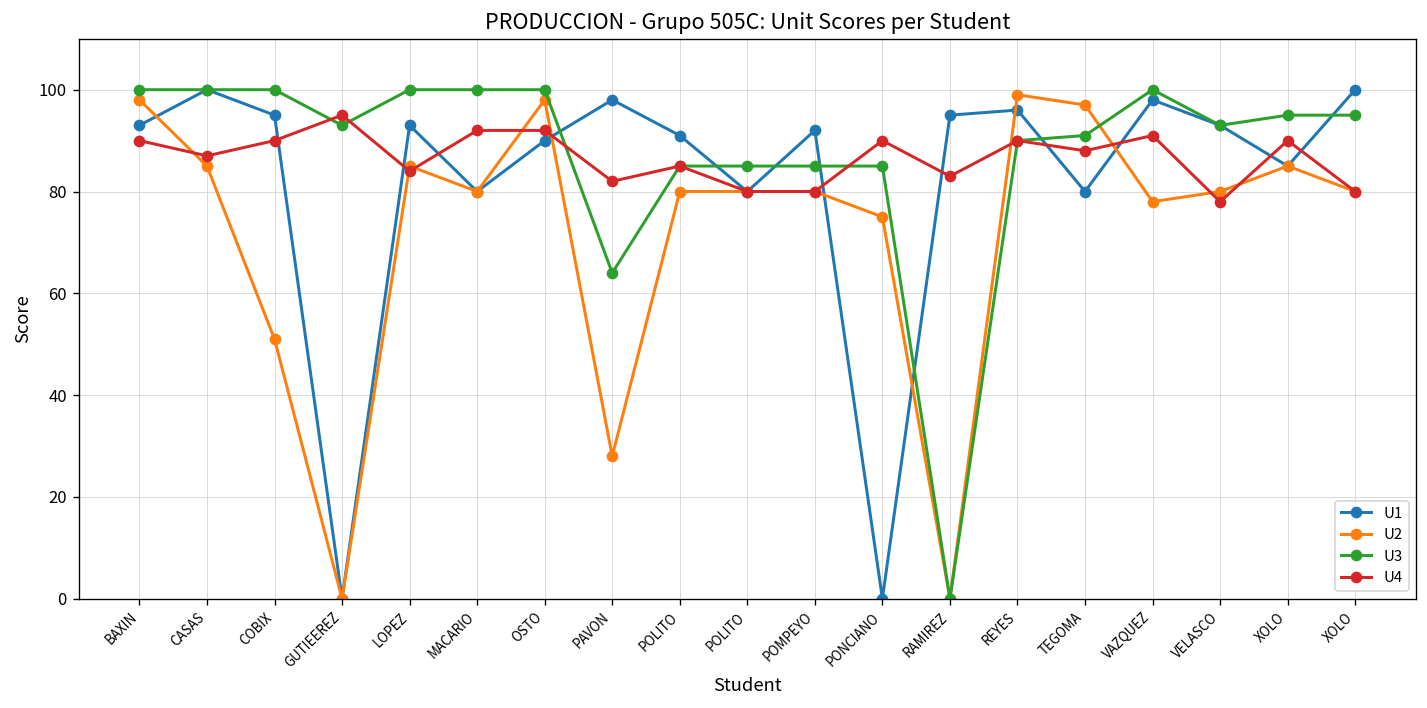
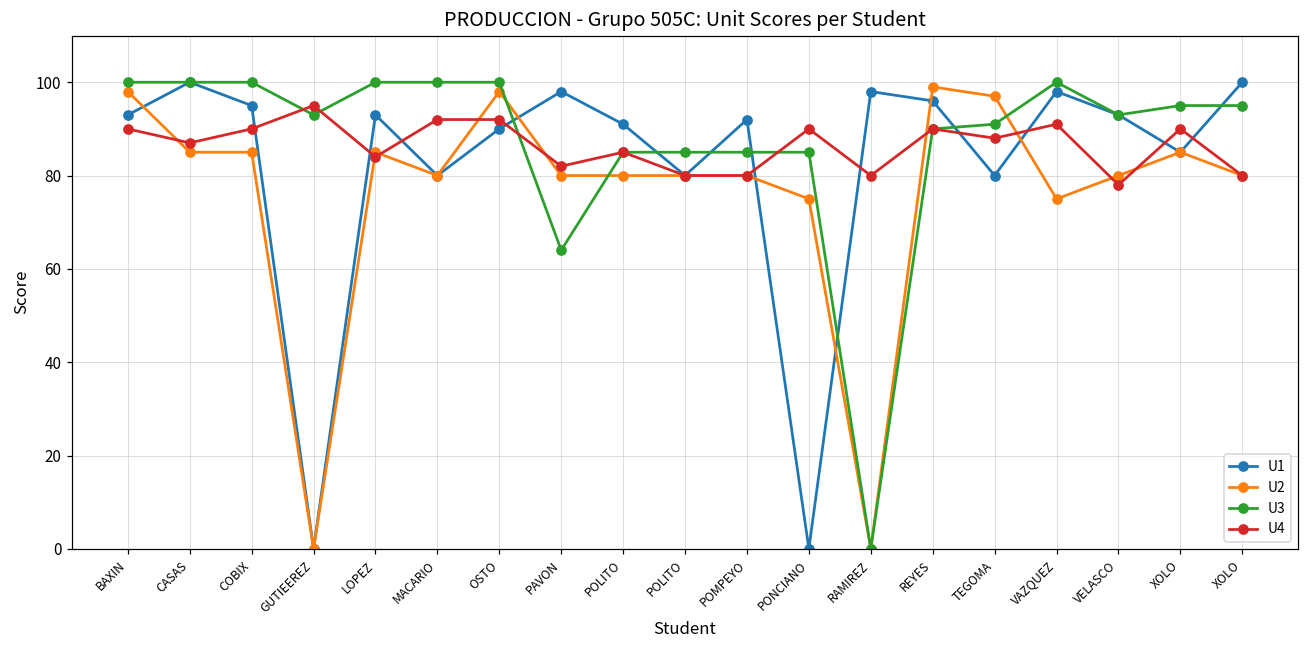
U2, COBIX: 51 -> 85
U2, PAVON: 28 -> 80
U1, RAMIREZ: 95 -> 98
U4, RAMIREZ: 83 -> 80
U2, VAZQUEZ: 78 -> 75
